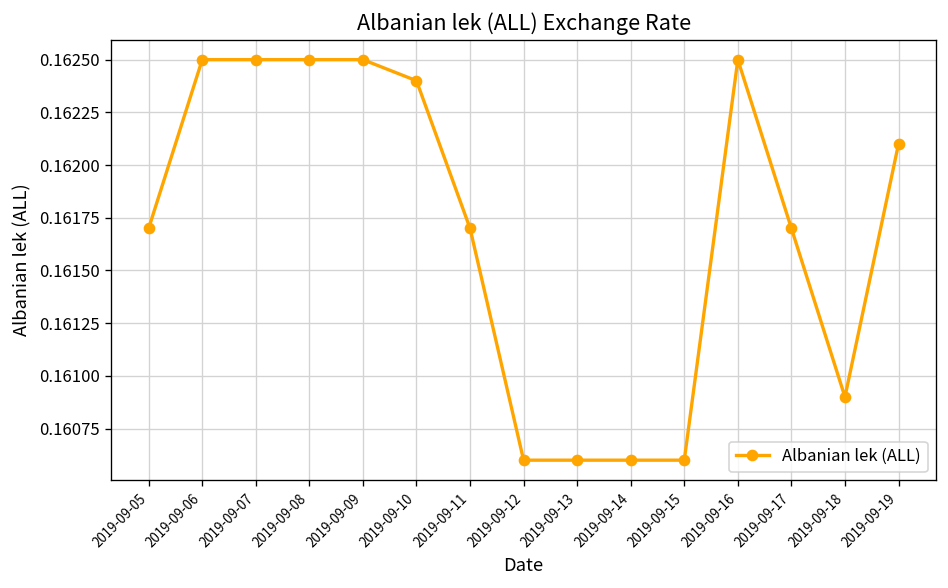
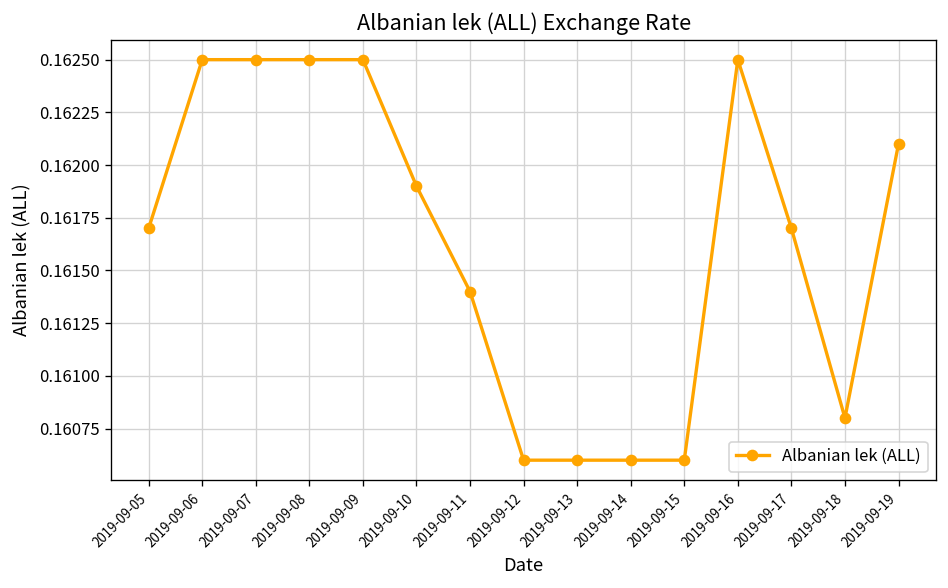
2019-09-10: 0.1624 -> 0.1619
2019-09-11: 0.1617 -> 0.1614
2019-09-18: 0.1609 -> 0.1608
